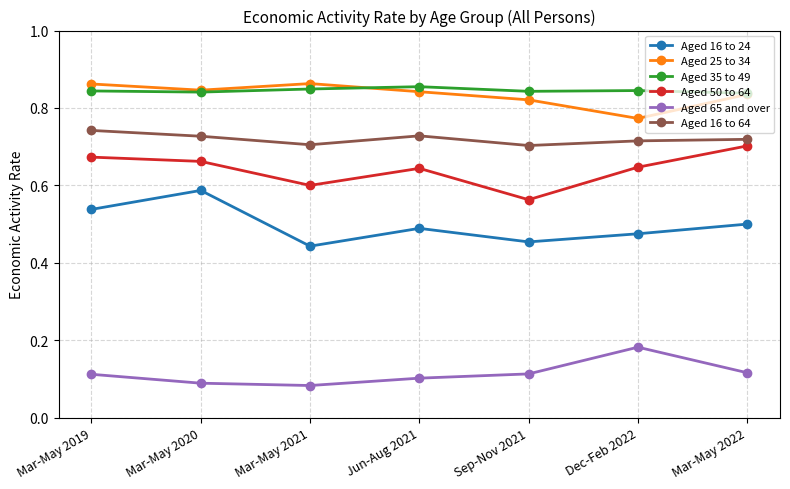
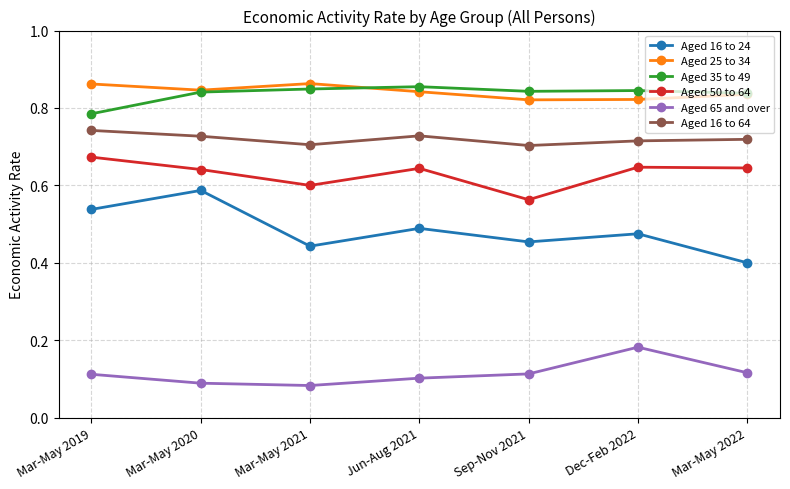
Aged 35 to 49, Mar-May 2019: 0.84 -> 0.79
Aged 50 to 64, Mar-May 2020: 0.66 -> 0.64
Aged 25 to 34, Dec-Feb 2022: 0.77 -> 0.82
Aged 16 to 24, Mar-May 2022: 0.5 -> 0.4
Aged 50 to 64, Mar-May 2022: 0.70 -> 0.65
